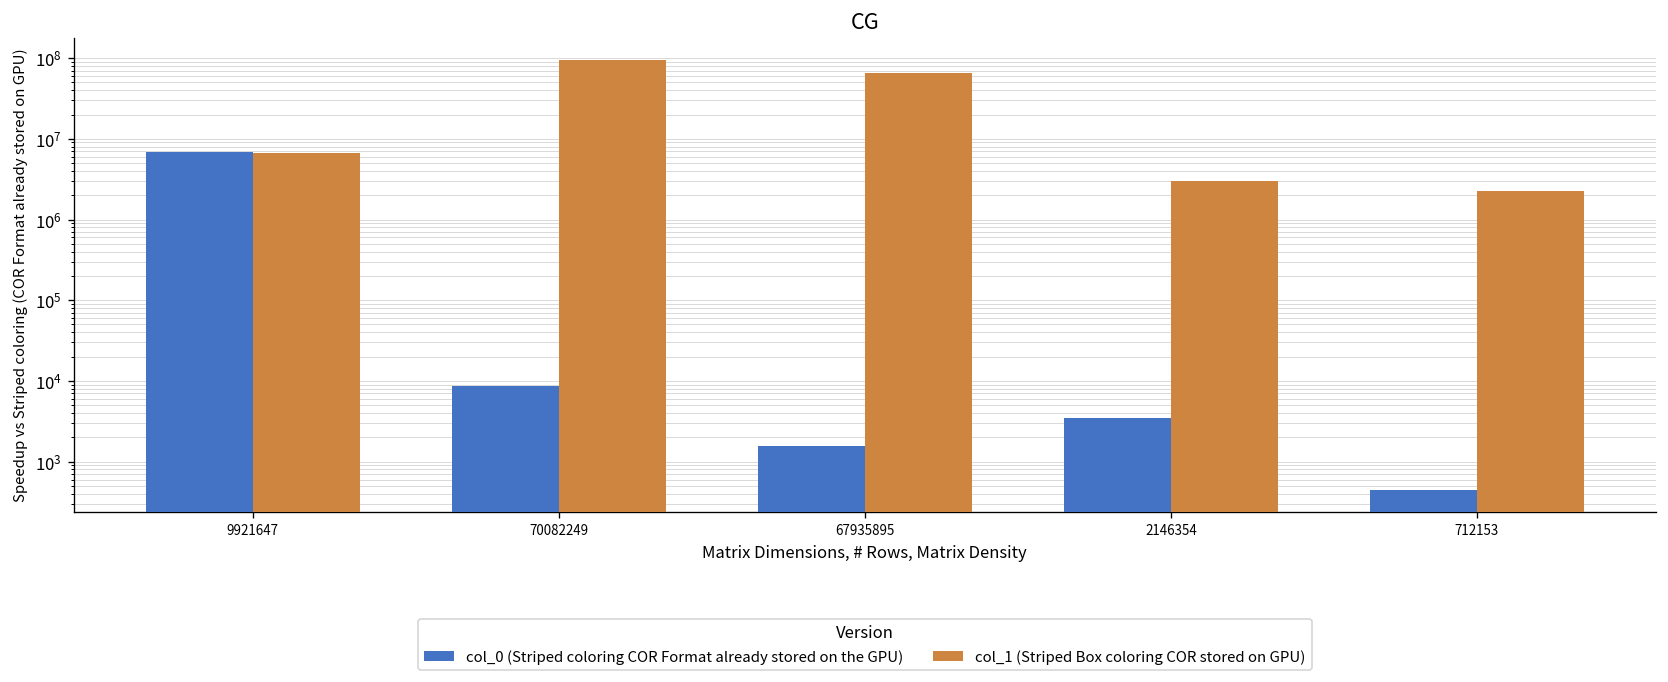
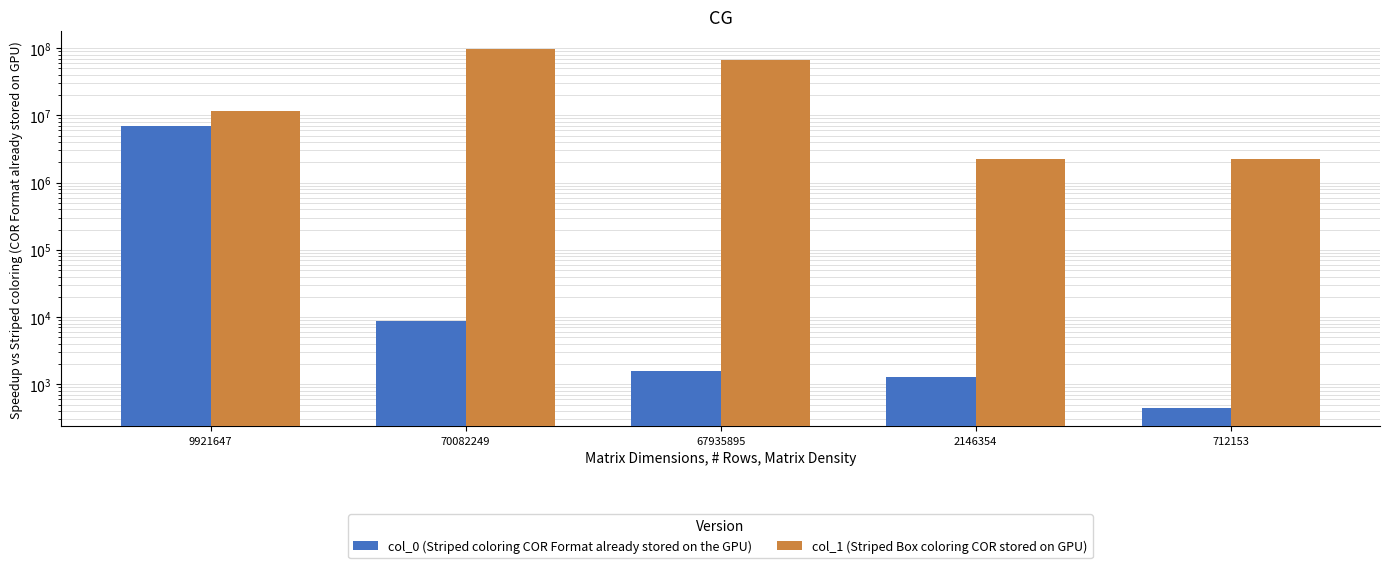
col_1 (Striped Box coloring COR stored on GPU), 9921647: 7000000 -> 12000000
col_0 (Striped coloring COR Format already stored on the GPU), 2146354: 3000 -> 1300
col_1 (Striped Box coloring COR stored on GPU), 2146354: 3000000 -> 2200000
